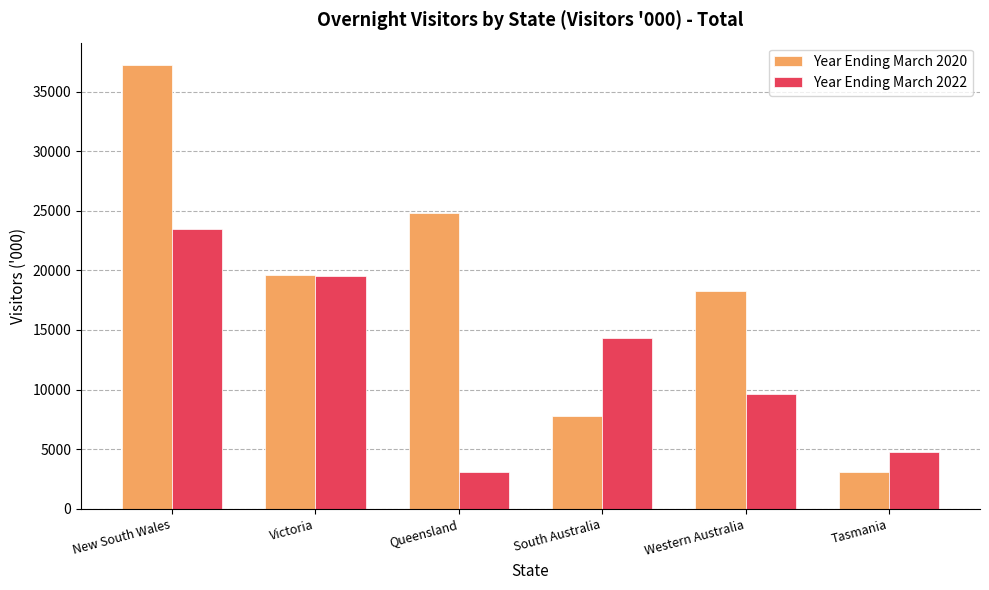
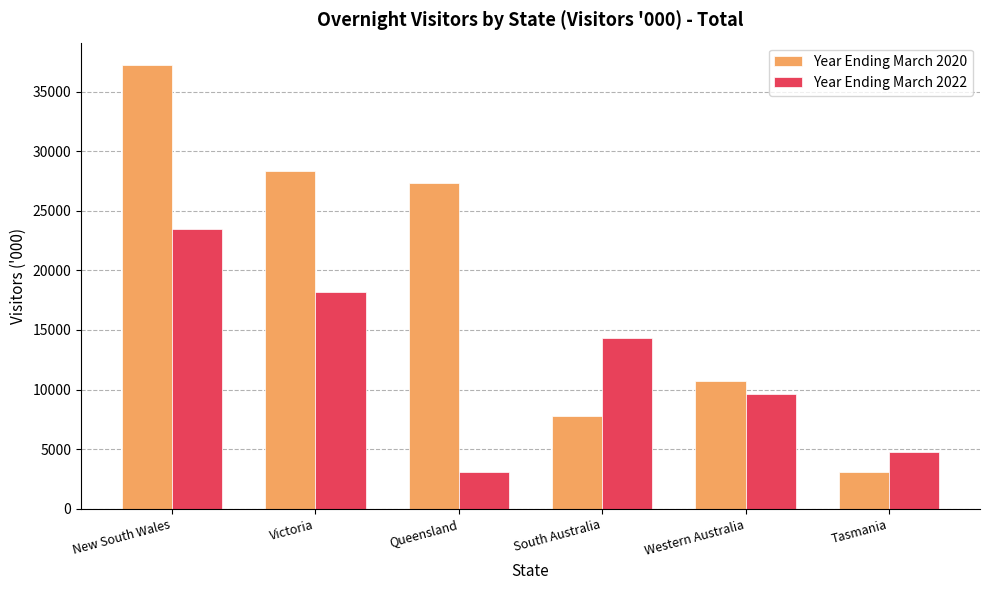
Year Ending March 2020, Victoria: 19600 -> 28300
Year Ending March 2022, Victoria: 19500 -> 18200
Year Ending March 2020, Queensland: 24800 -> 27400
Year Ending March 2020, Western Australia: 18200 -> 10700
